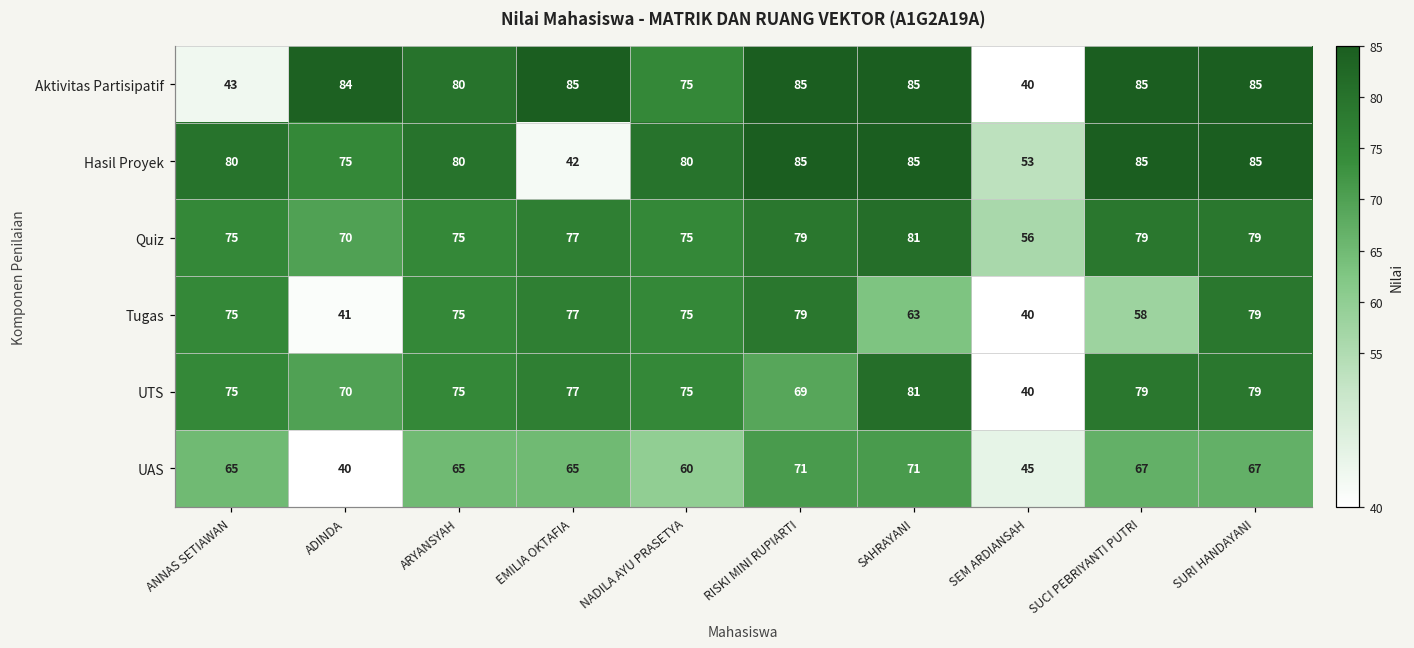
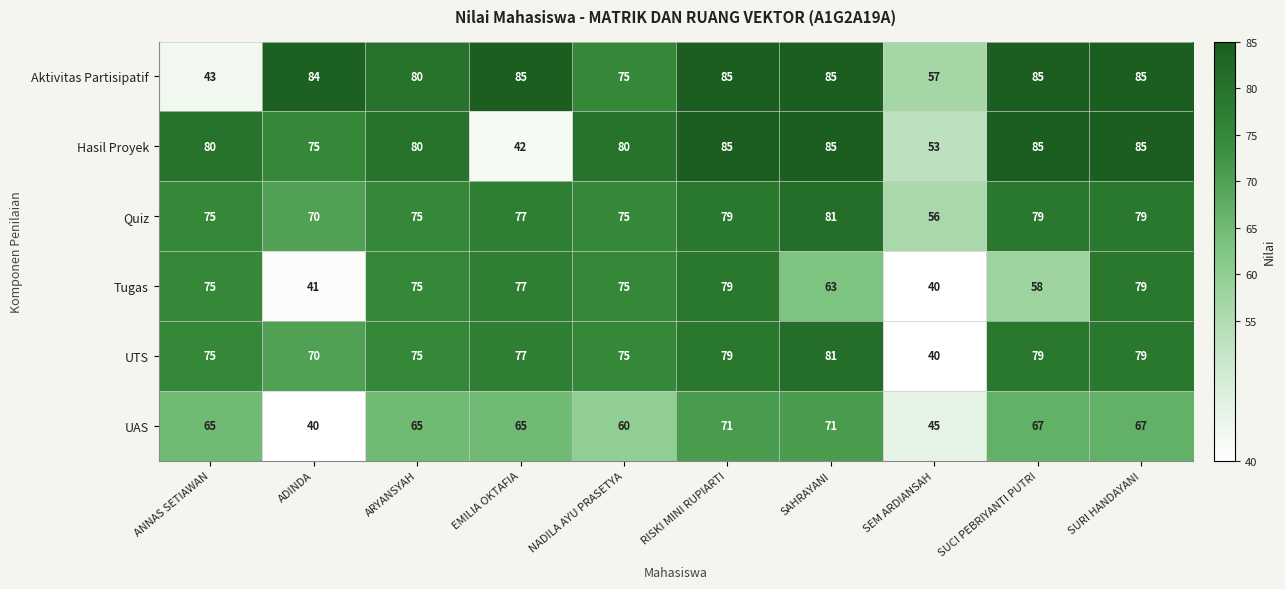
Aktivitas Partisipatif, SEM ARDIANSAH: 40 -> 57
UTS, RISKI MINI RUPIARTI: 69 -> 79
